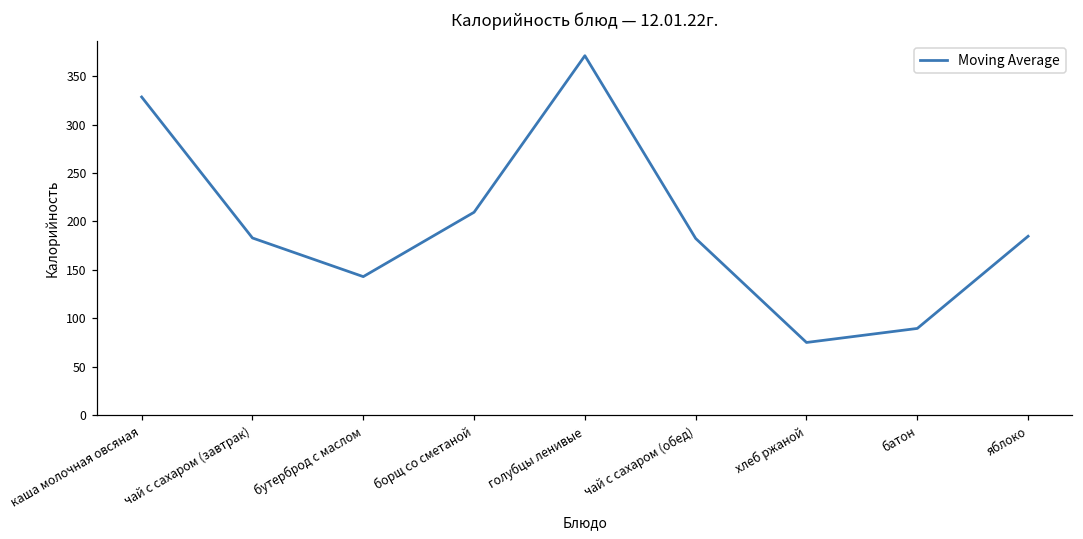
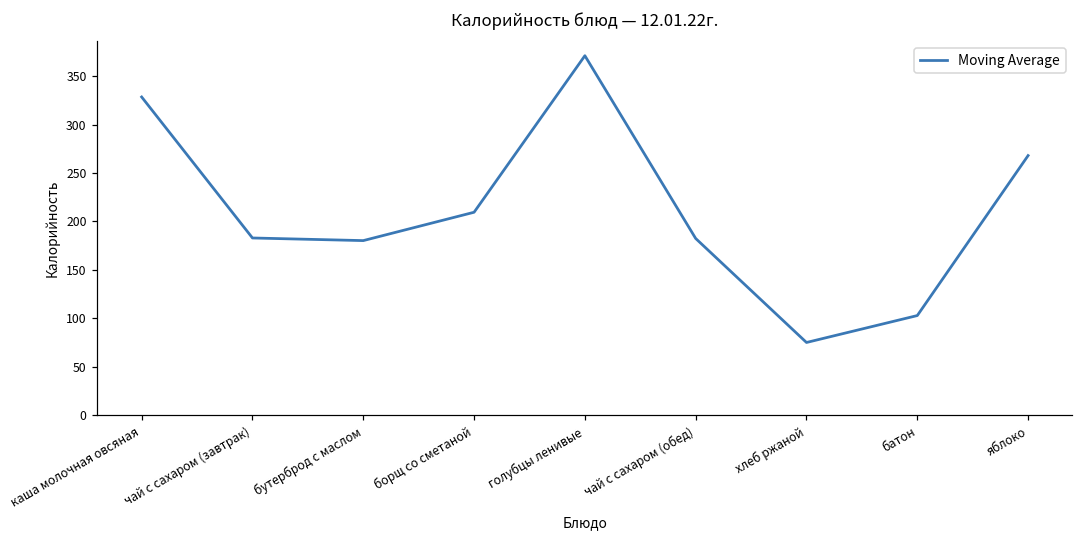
бутерброд с маслом: 140 -> 180
батон: 90 -> 100
яблоко: 180 -> 270
